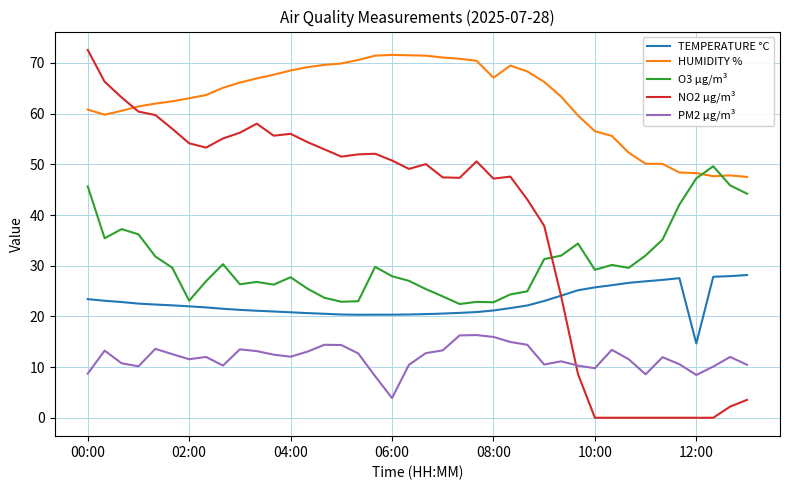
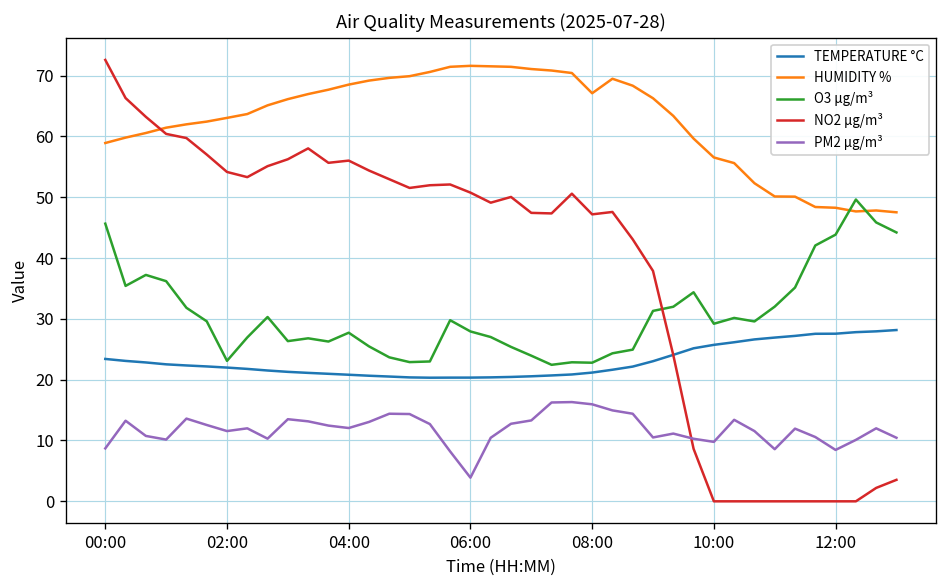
HUMIDITY %, 00:00: 61 -> 59
TEMPERATURE °C, 12:00: 15 -> 28
O3 µg/m³, 12:00: 47 -> 44
